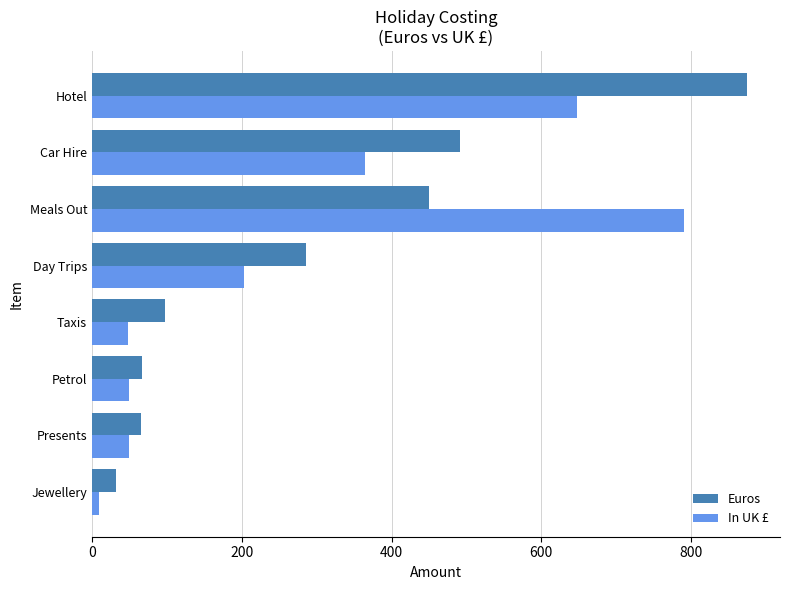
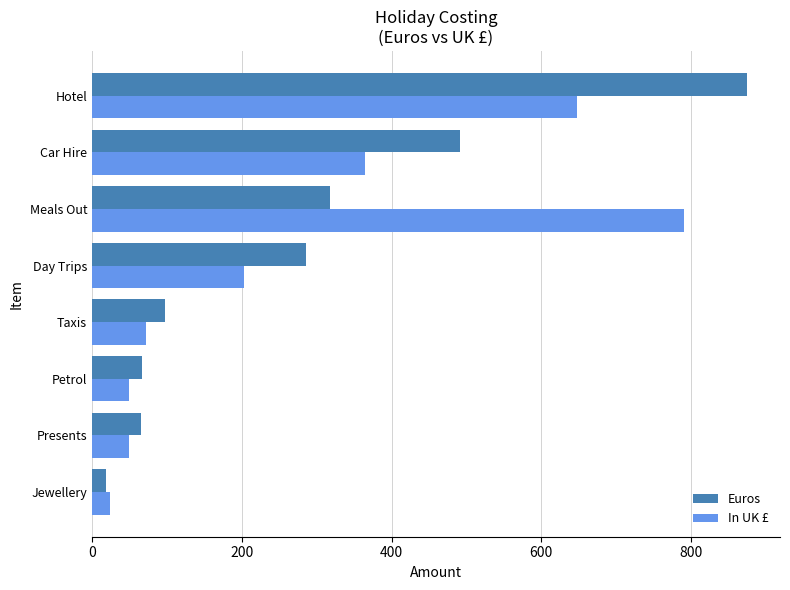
Euros, Meals Out: 450 -> 320
In UK £, Taxis: 50 -> 70
Euros, Jewellery: 30 -> 20
In UK £, Jewellery: 10 -> 20
